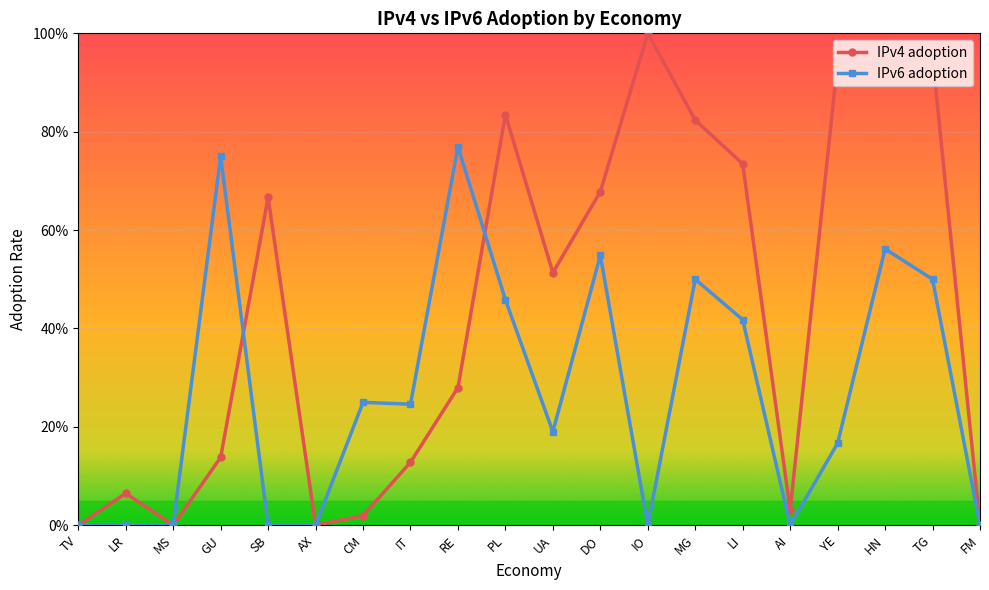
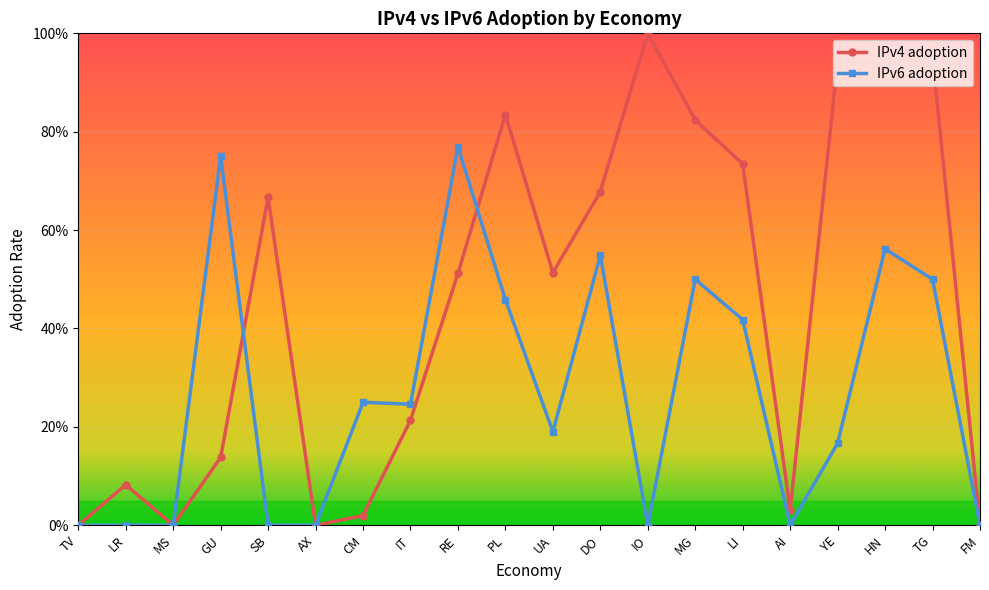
IPv4 adoption, LR: 6% -> 8%
IPv4 adoption, IT: 13% -> 21%
IPv4 adoption, RE: 28% -> 51%
